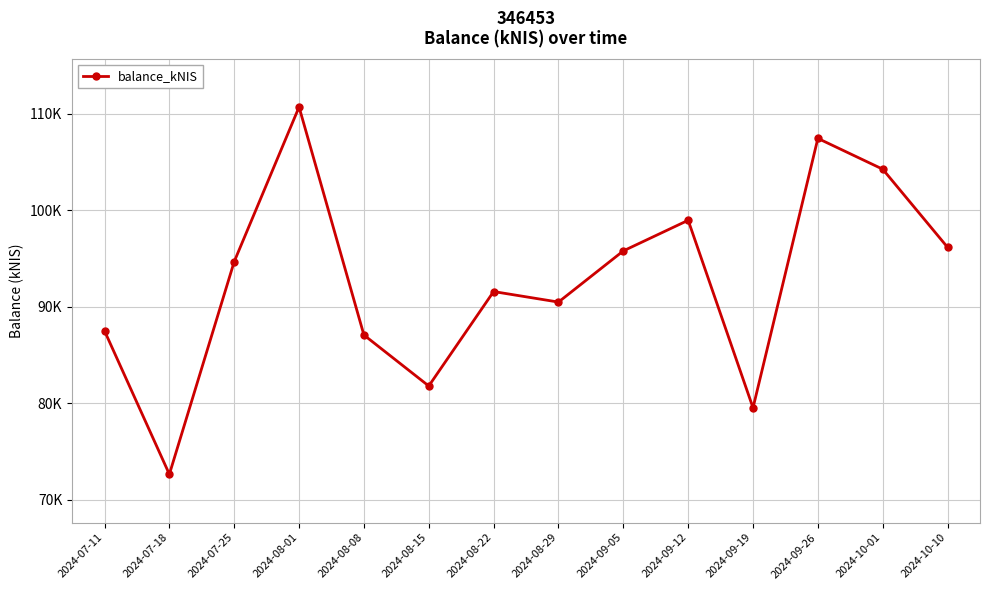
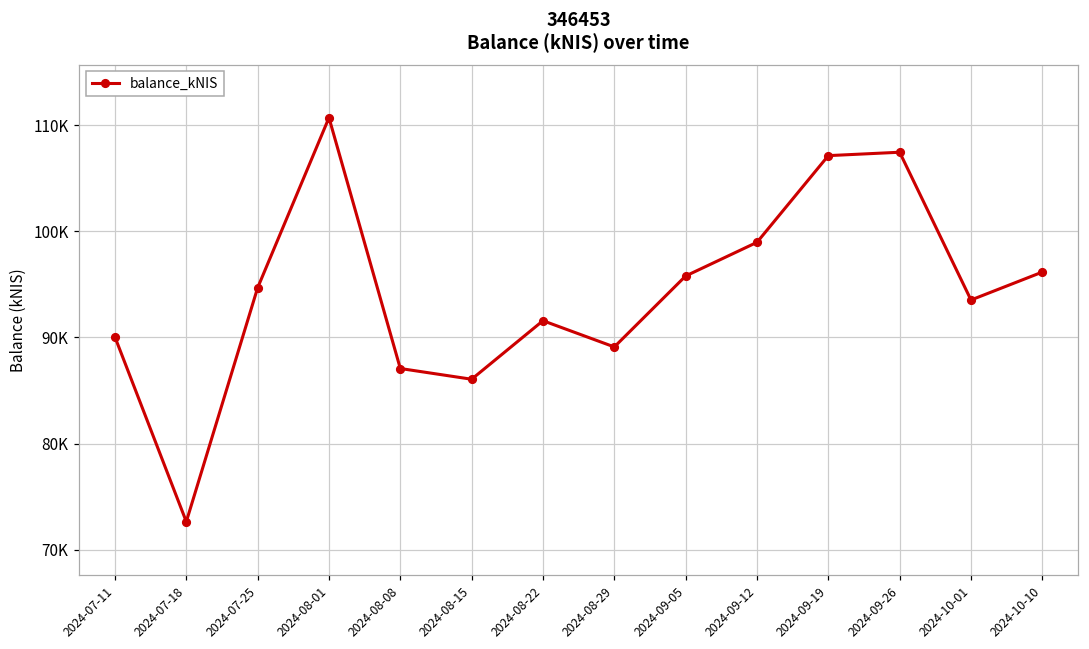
2024-07-11: 88000 -> 90000
2024-08-15: 82000 -> 86000
2024-08-29: 90000 -> 89000
2024-09-19: 80000 -> 107000
2024-10-01: 104000 -> 94000
